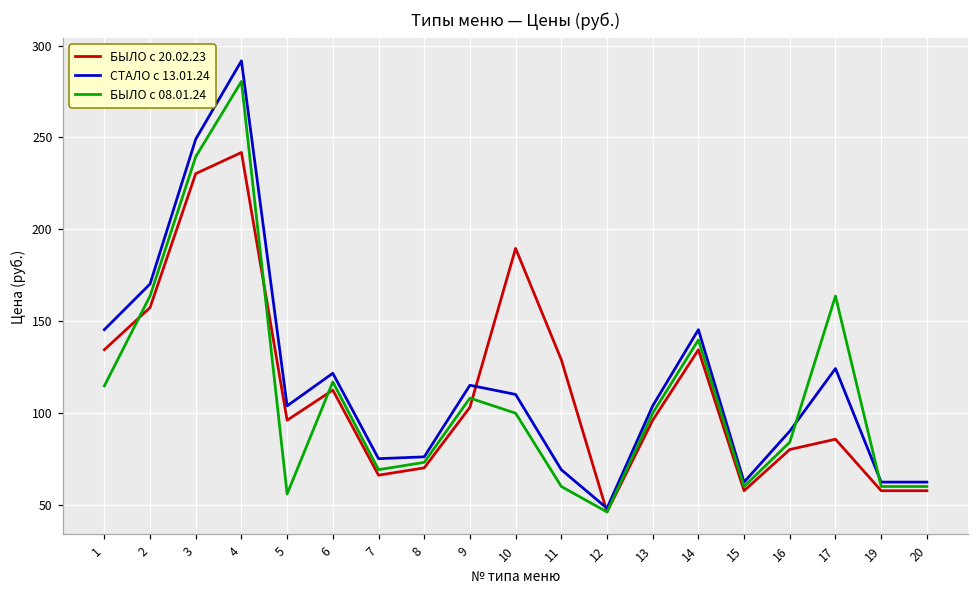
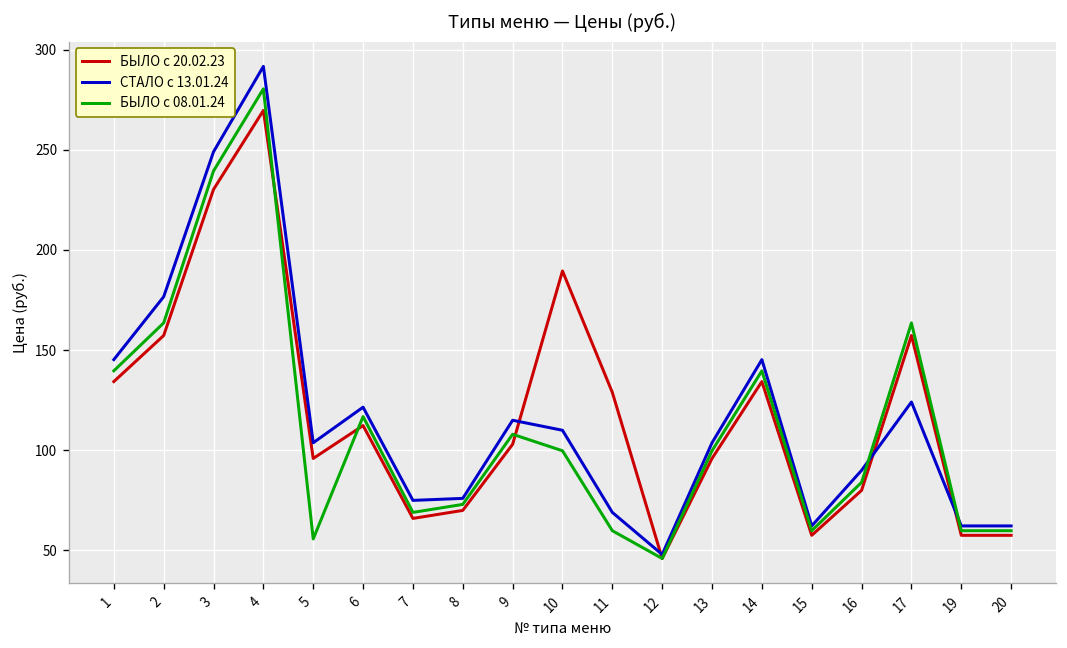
БЫЛО с 08.01.24, 1: 115 -> 140
СТАЛО с 13.01.24, 2: 170 -> 177
БЫЛО с 20.02.23, 4: 242 -> 270
БЫЛО с 20.02.23, 17: 86 -> 157
